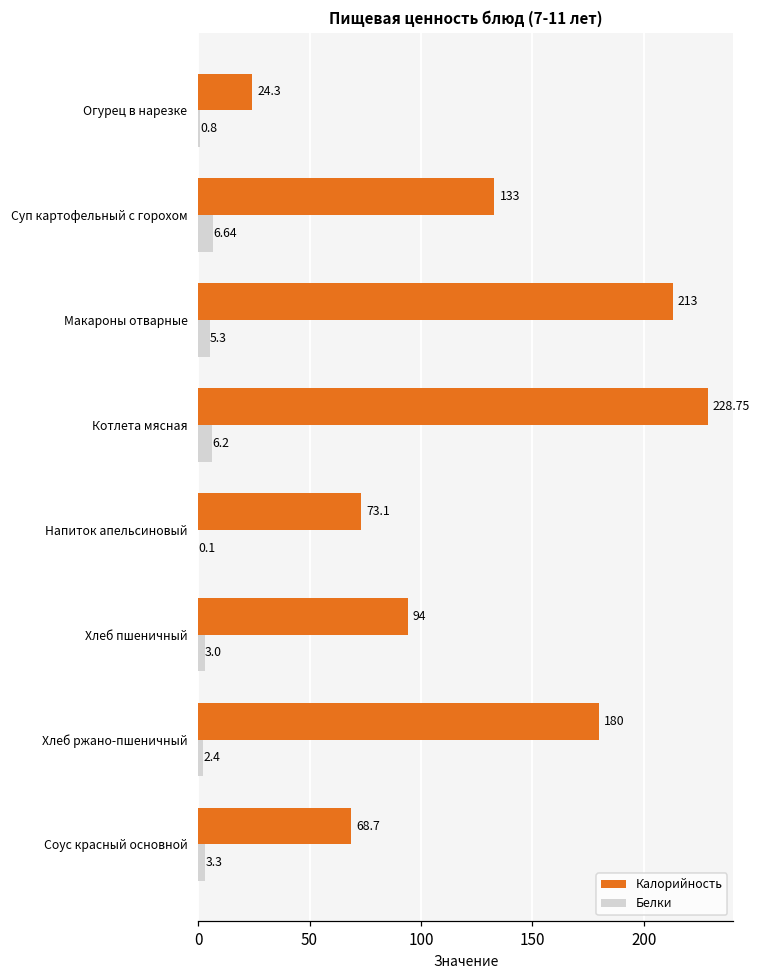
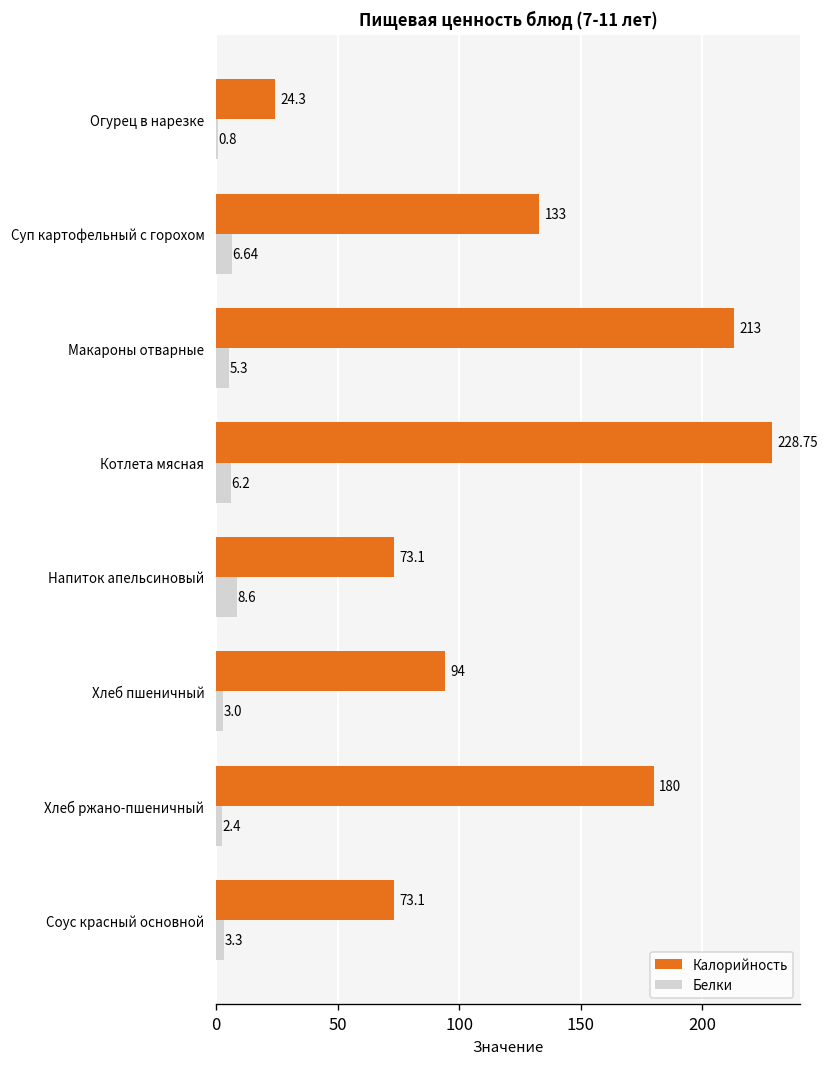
Белки, Напиток апельсиновый: 0.1 -> 8.6
Калорийность, Соус красный основной: 68.7 -> 73.1
